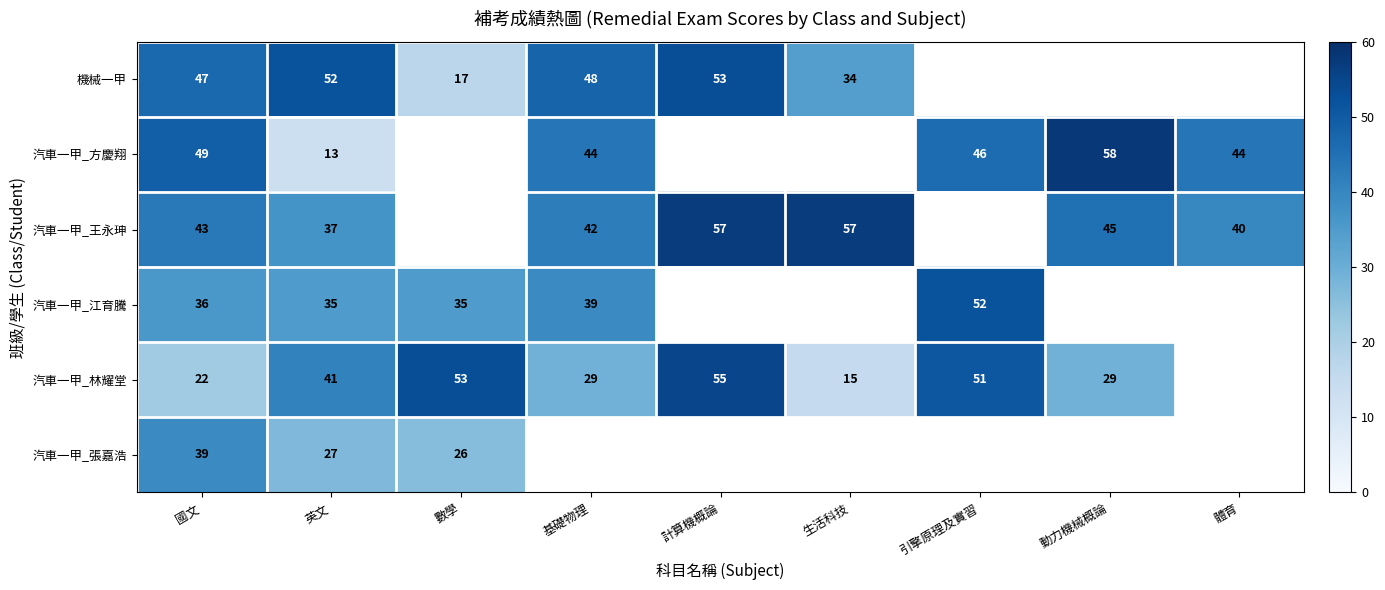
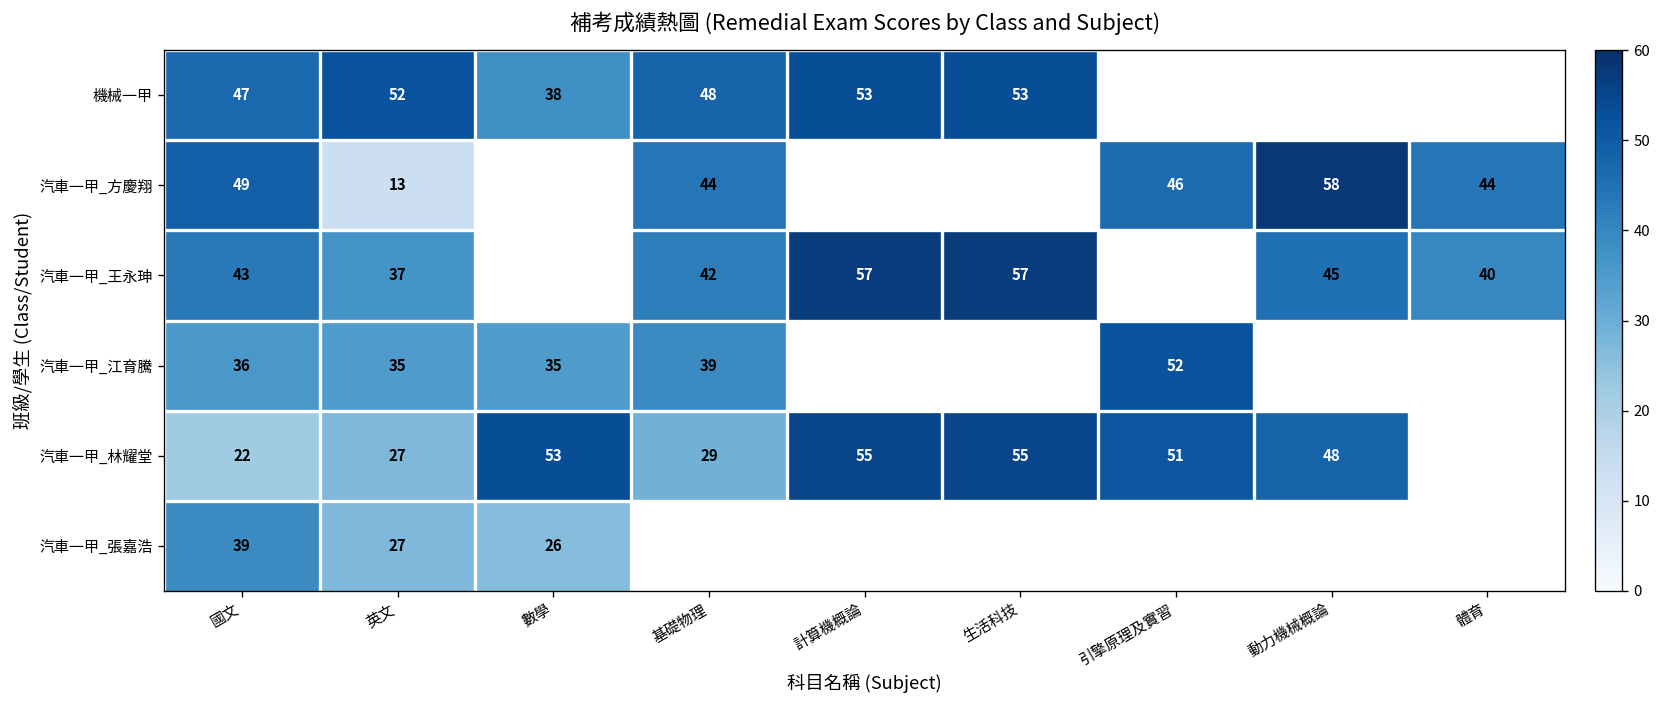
機械一甲, 數學: 17 -> 38
機械一甲, 生活科技: 34 -> 53
汽車一甲_林耀堂, 英文: 41 -> 27
汽車一甲_林耀堂, 生活科技: 15 -> 55
汽車一甲_林耀堂, 動力機械概論: 29 -> 48
